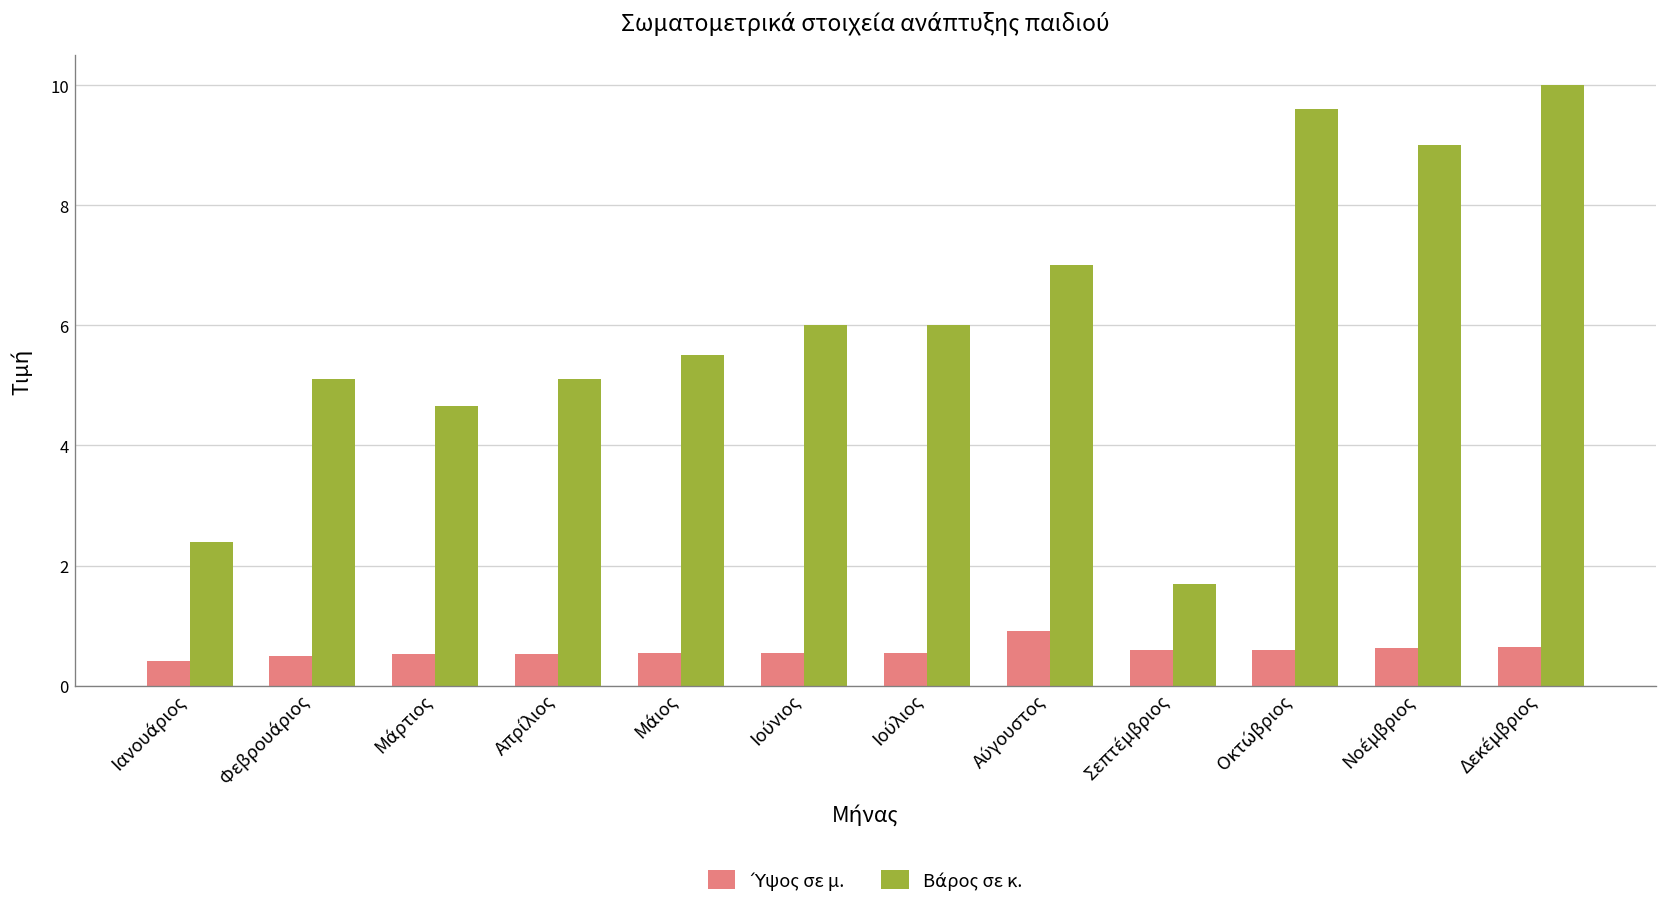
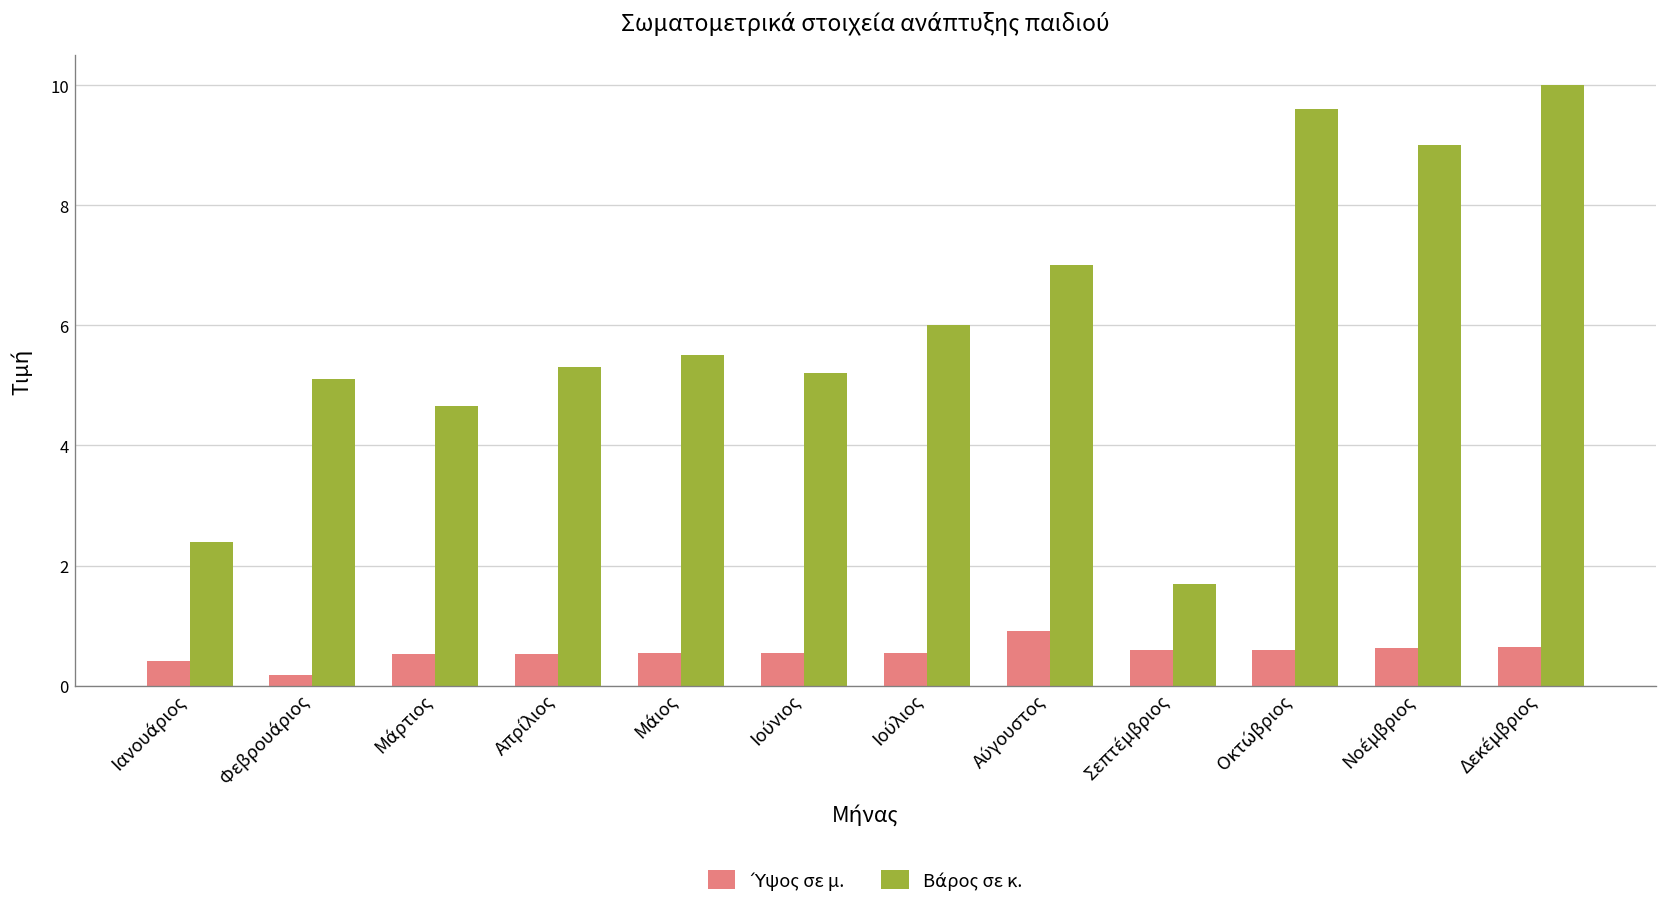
Ύψος σε μ., Φεβρουάριος: 0.5 -> 0.2
Βάρος σε κ., Απρίλιος: 5.1 -> 5.3
Βάρος σε κ., Ιούνιος: 6.0 -> 5.2
